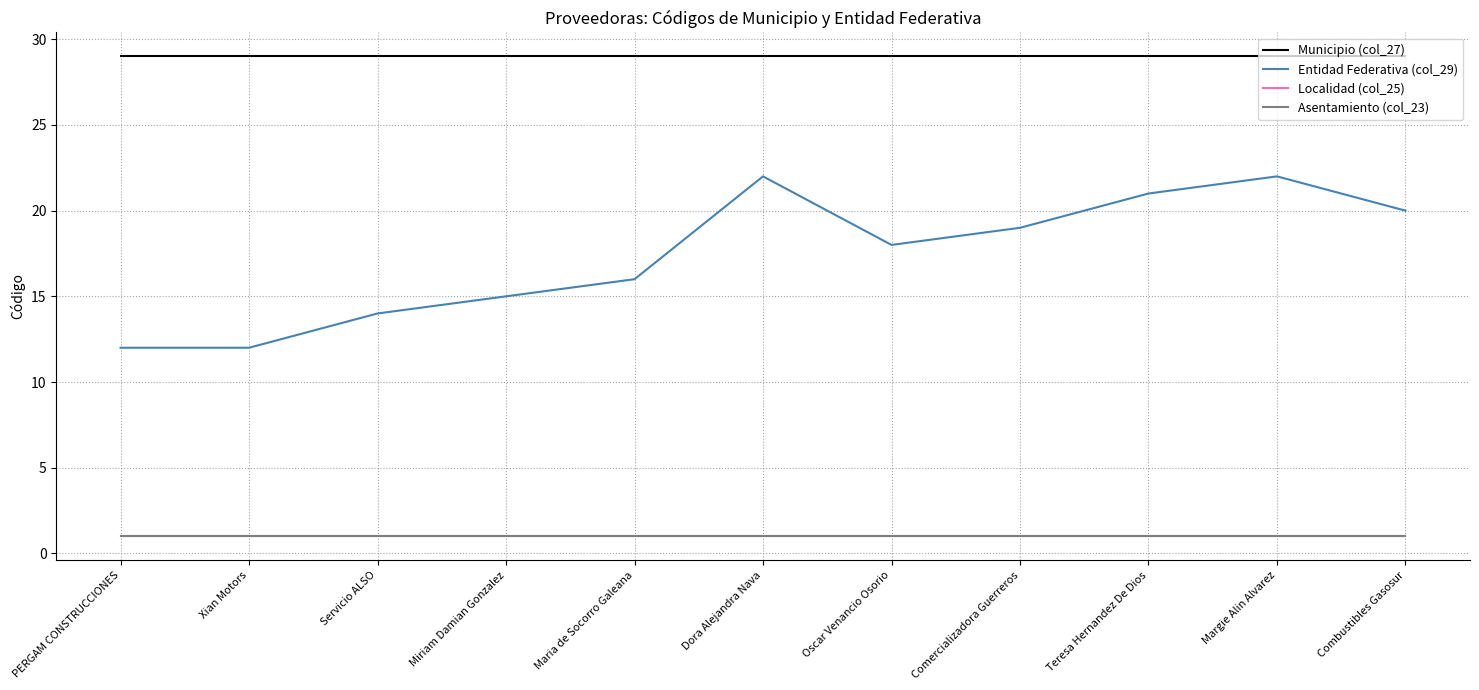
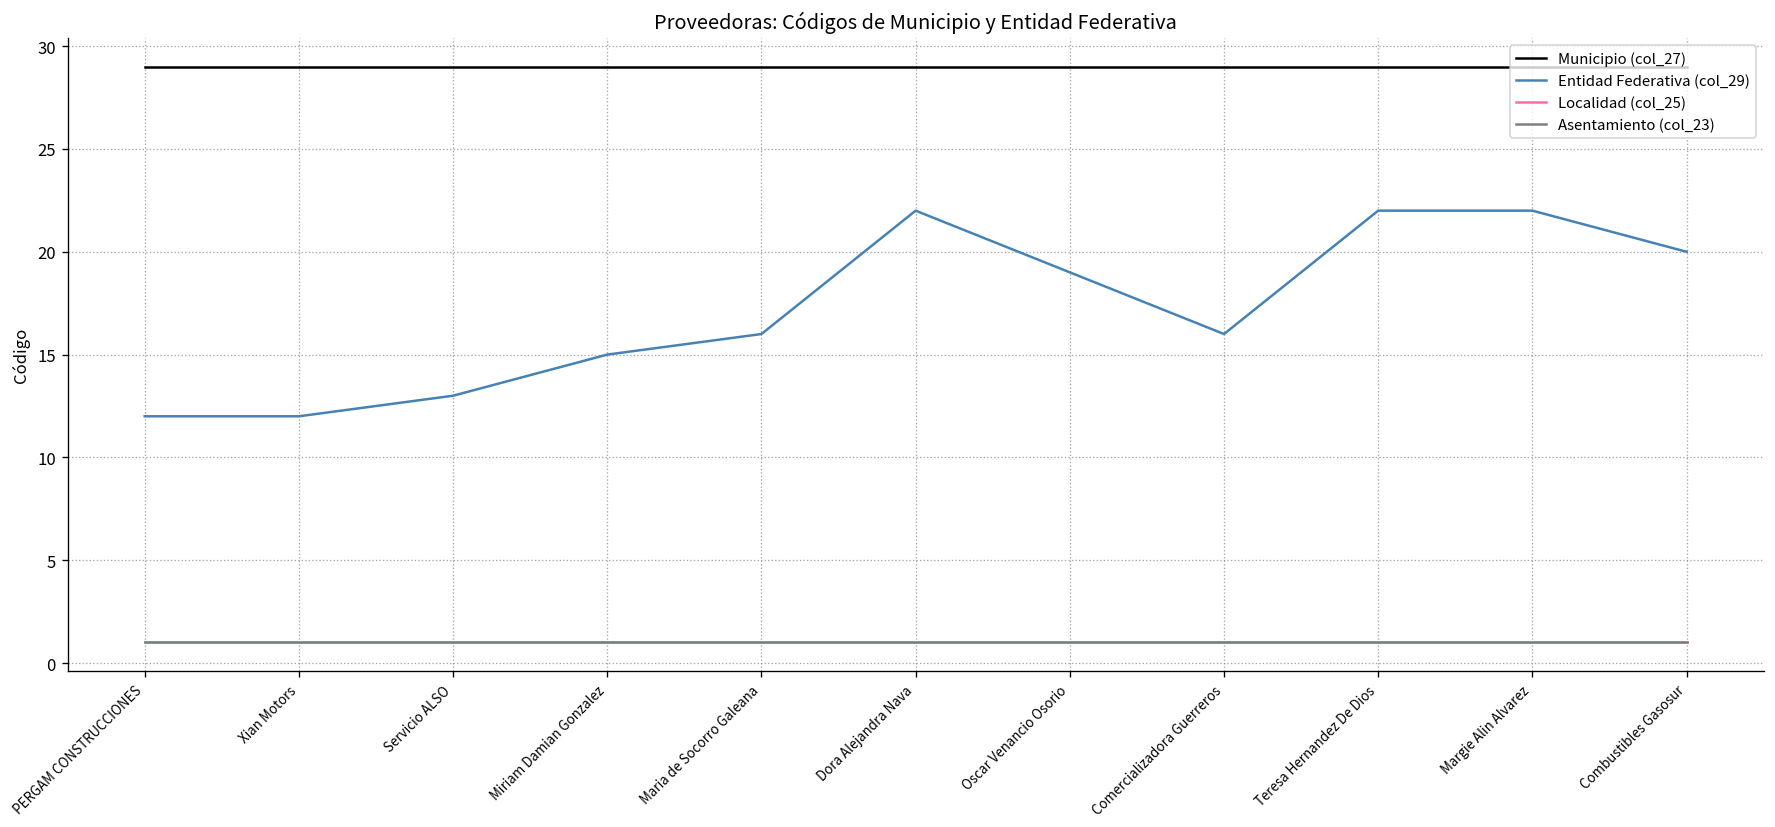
Entidad Federativa (col_29), Servicio ALSO: 14 -> 13
Entidad Federativa (col_29), Oscar Venancio Osorio: 18 -> 19
Entidad Federativa (col_29), Comercializadora Guerreros: 19 -> 16
Entidad Federativa (col_29), Teresa Hernandez De Dios: 21 -> 22
